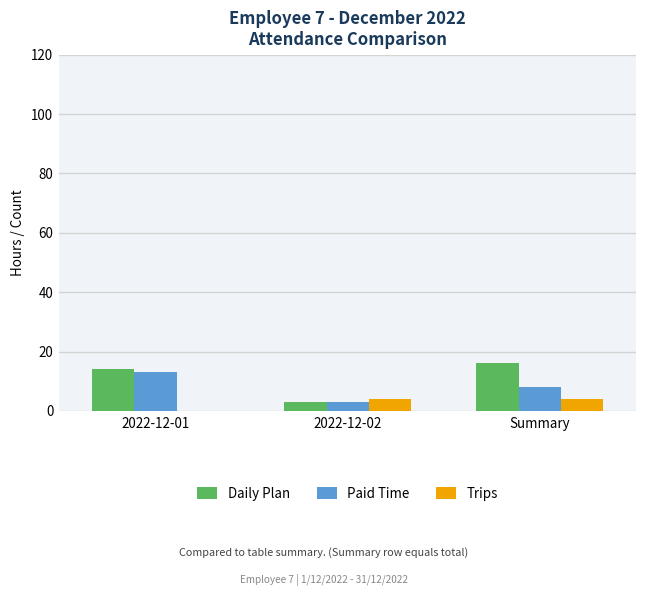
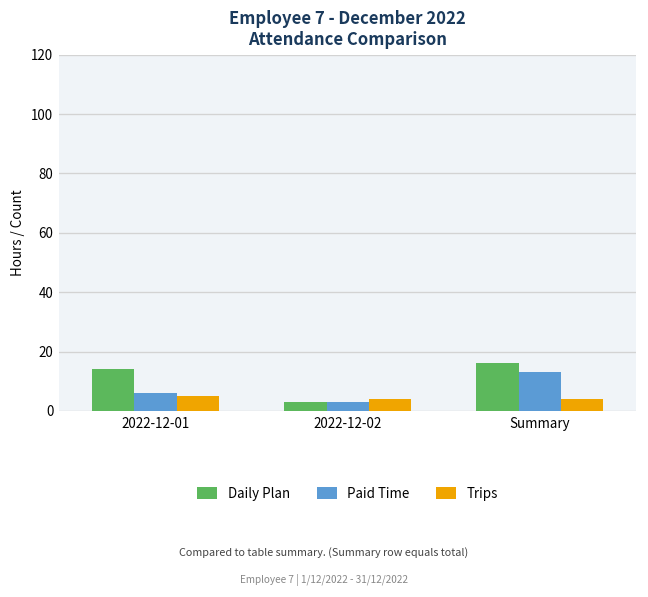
Paid Time, 2022-12-01: 13 -> 6
Trips, 2022-12-01: 0 -> 5
Paid Time, Summary: 8 -> 13
